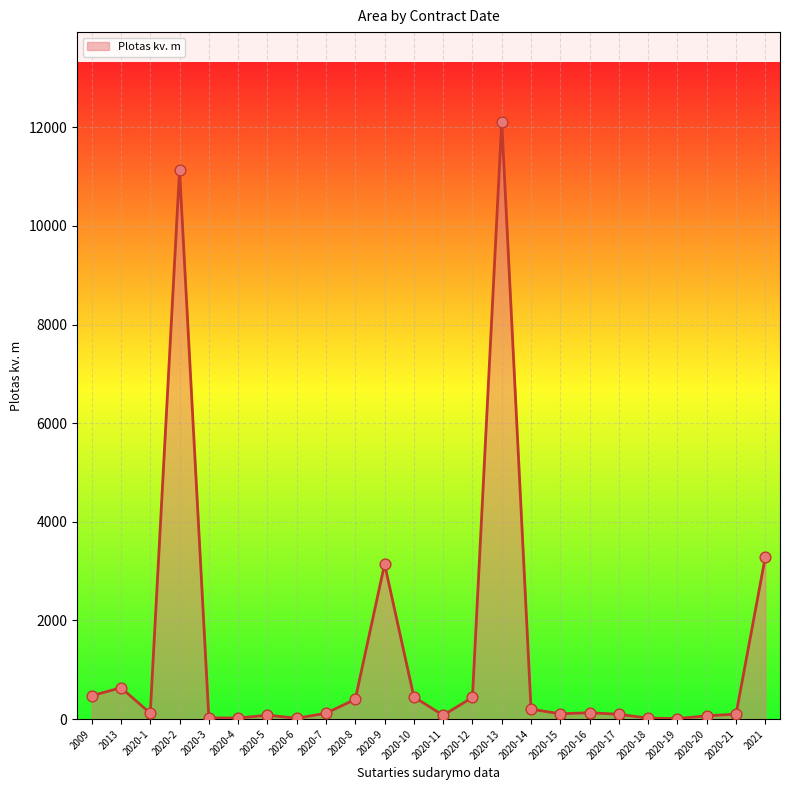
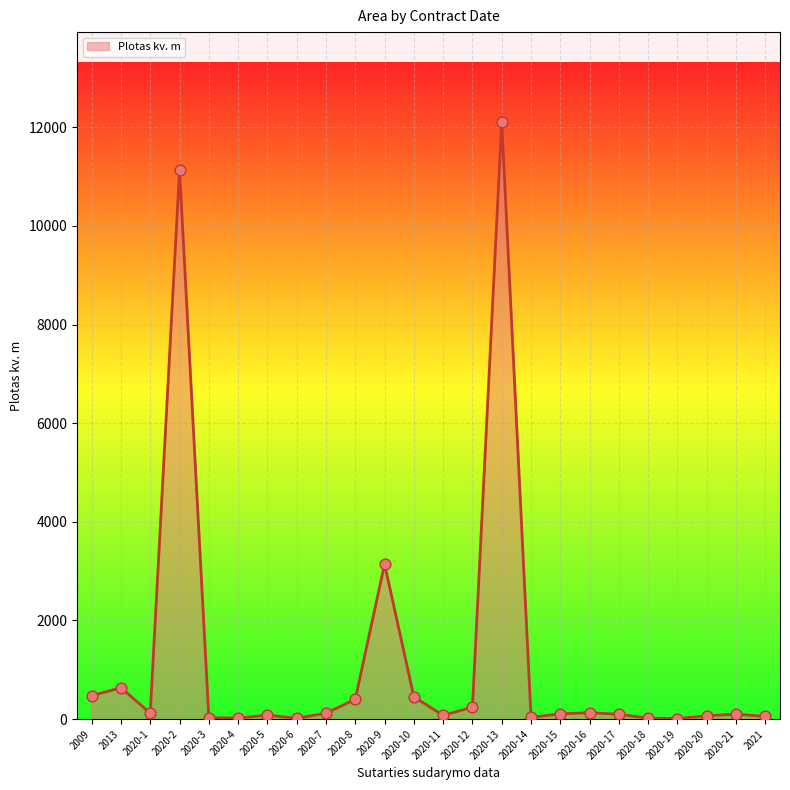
2020-12: 400 -> 200
2020-14: 200 -> 0
2021: 3300 -> 100
